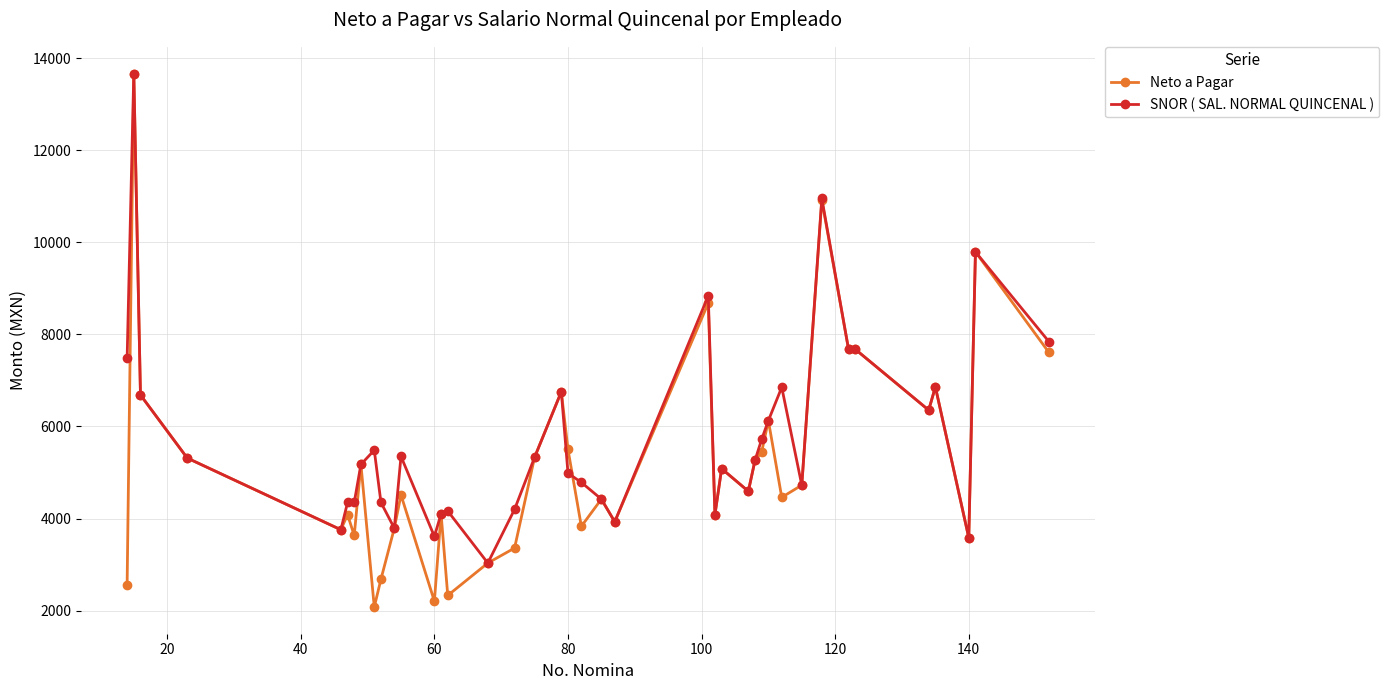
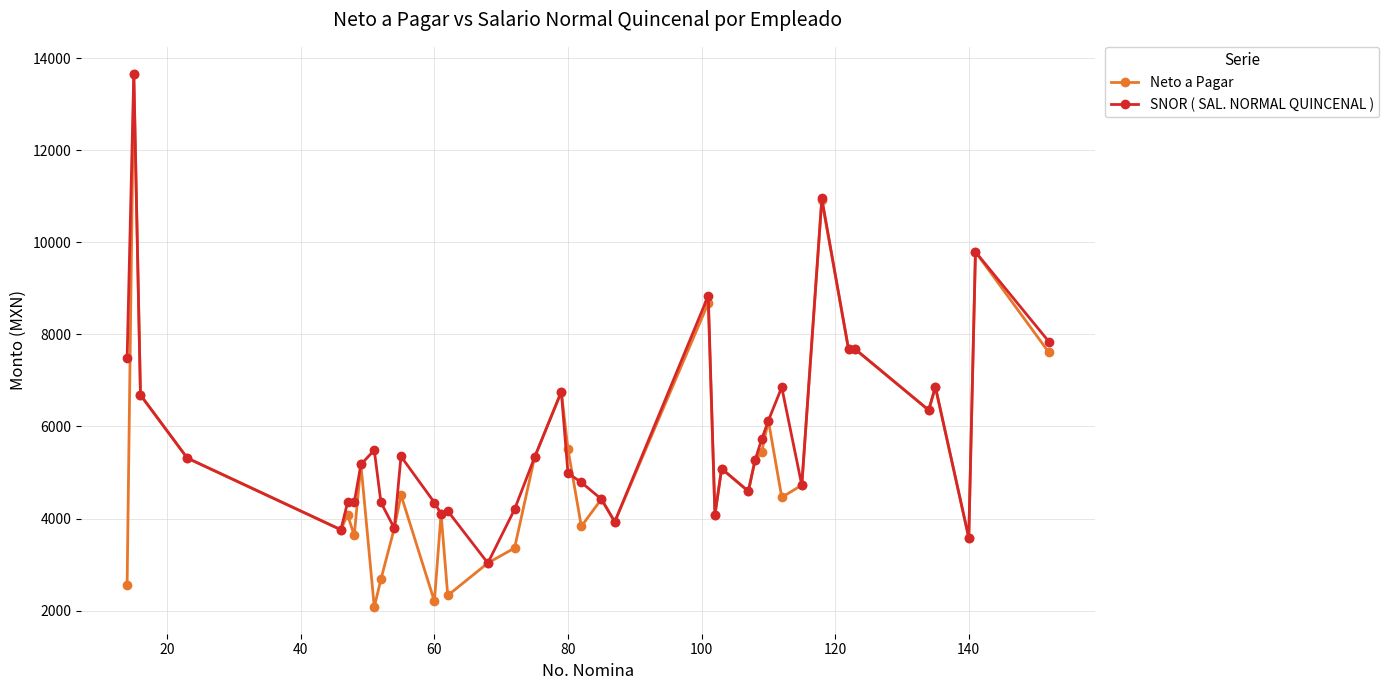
SNOR ( SAL. NORMAL QUINCENAL ), 60: 3600 -> 4300
